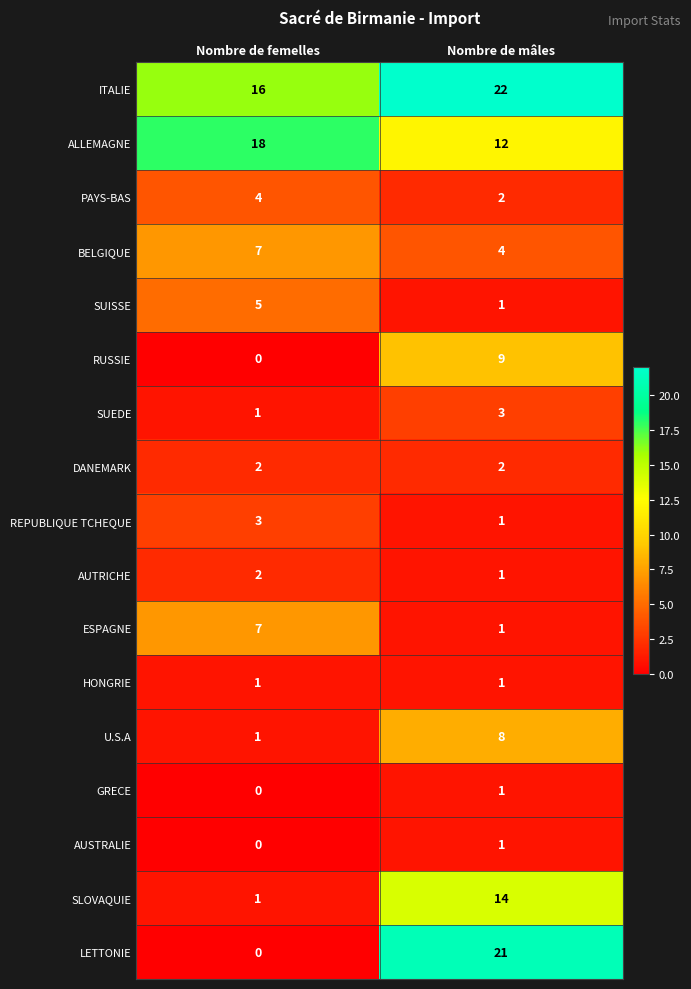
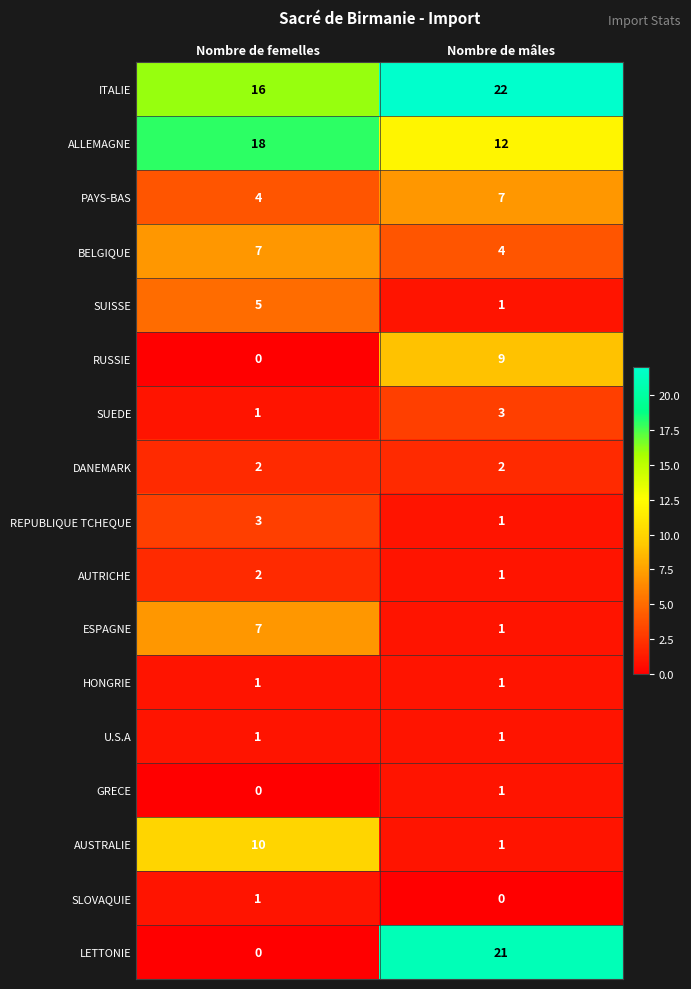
PAYS-BAS, Nombre de mâles: 2 -> 7
U.S.A, Nombre de mâles: 8 -> 1
AUSTRALIE, Nombre de femelles: 0 -> 10
SLOVAQUIE, Nombre de mâles: 14 -> 0
